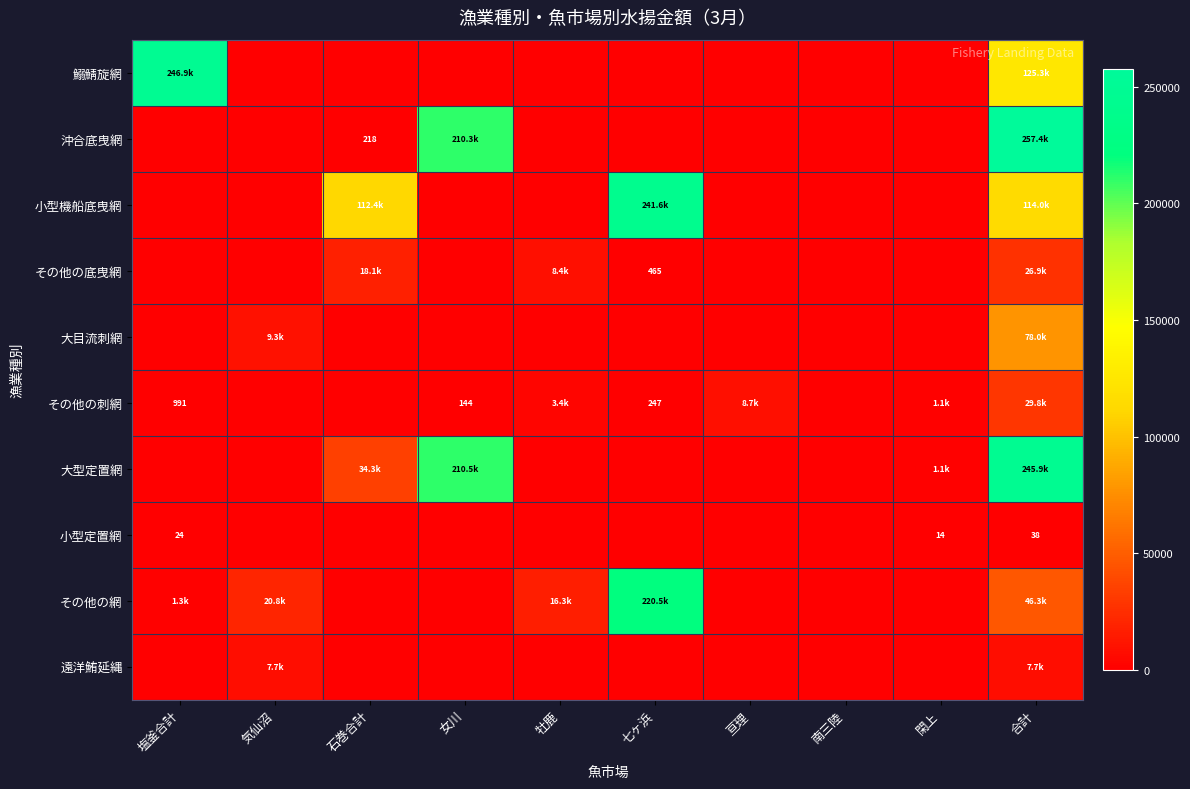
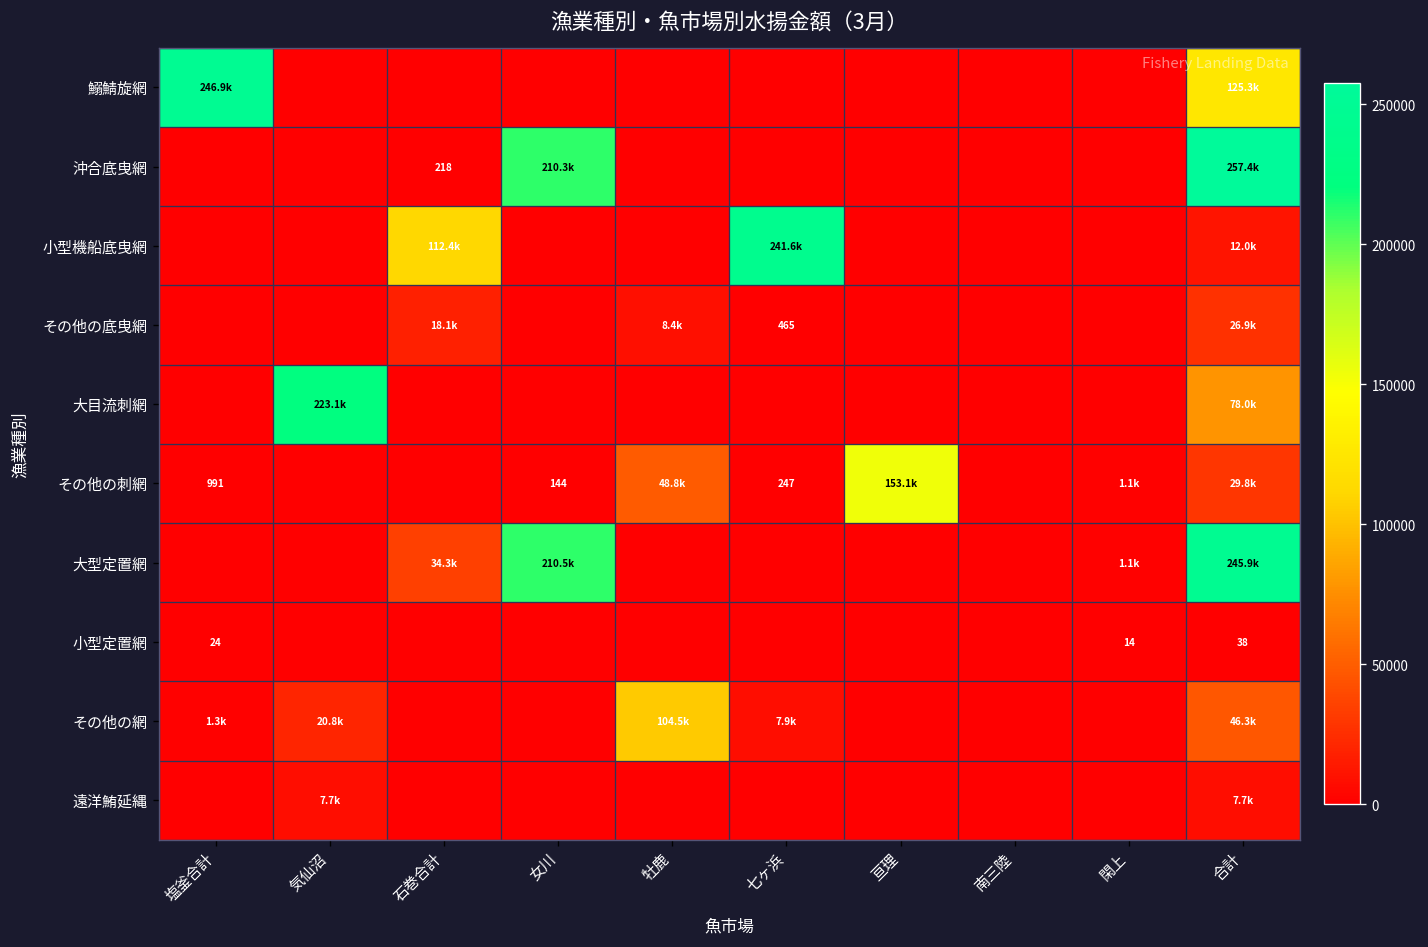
小型機船底曳網, 合計: 114.0k -> 12.0k
大目流刺網, 気仙沼: 9.3k -> 223.1k
その他の刺網, 牡鹿: 3.4k -> 48.8k
その他の刺網, 亘理: 8.7k -> 153.1k
その他の網, 牡鹿: 16.3k -> 104.5k
その他の網, 七ヶ浜: 220.5k -> 7.9k
